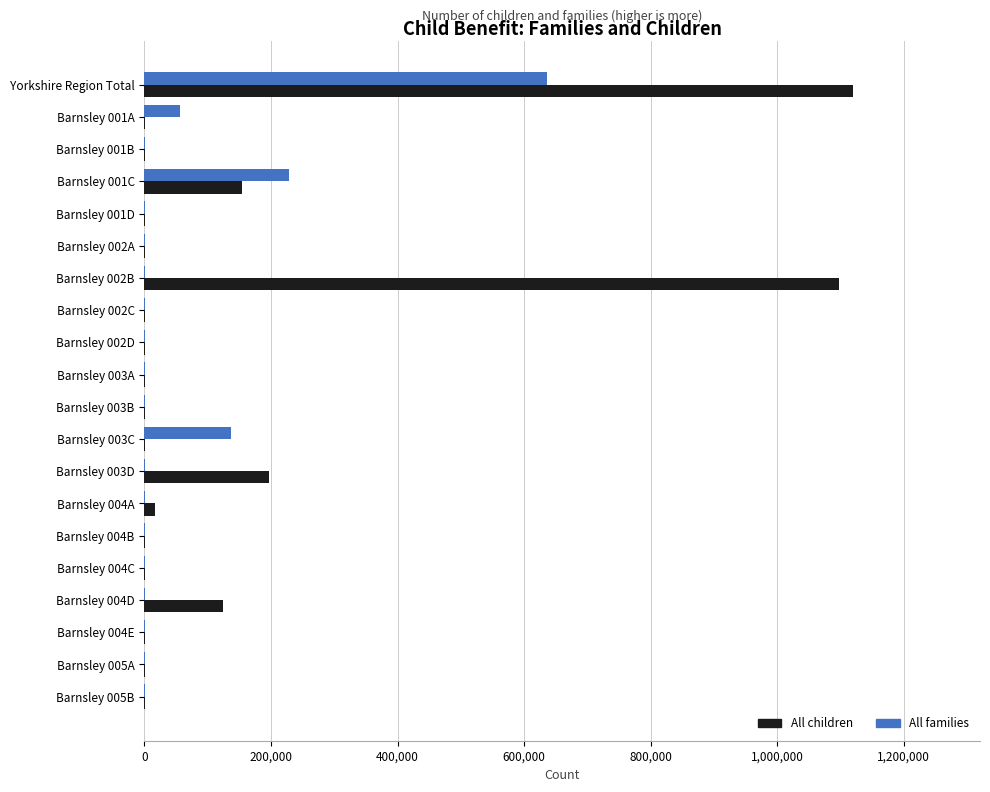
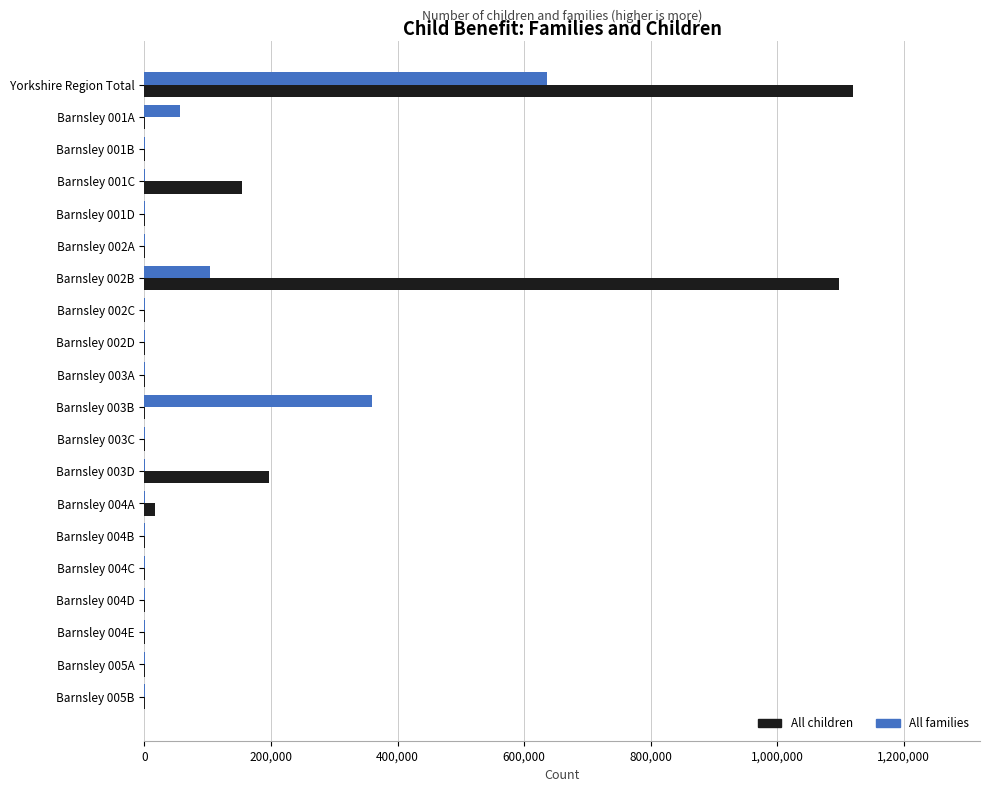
All families, Barnsley 001C: 230,000 -> 0
All families, Barnsley 002B: 0 -> 100,000
All families, Barnsley 003B: 0 -> 360,000
All families, Barnsley 003C: 140,000 -> 0
All children, Barnsley 004D: 120,000 -> 0
